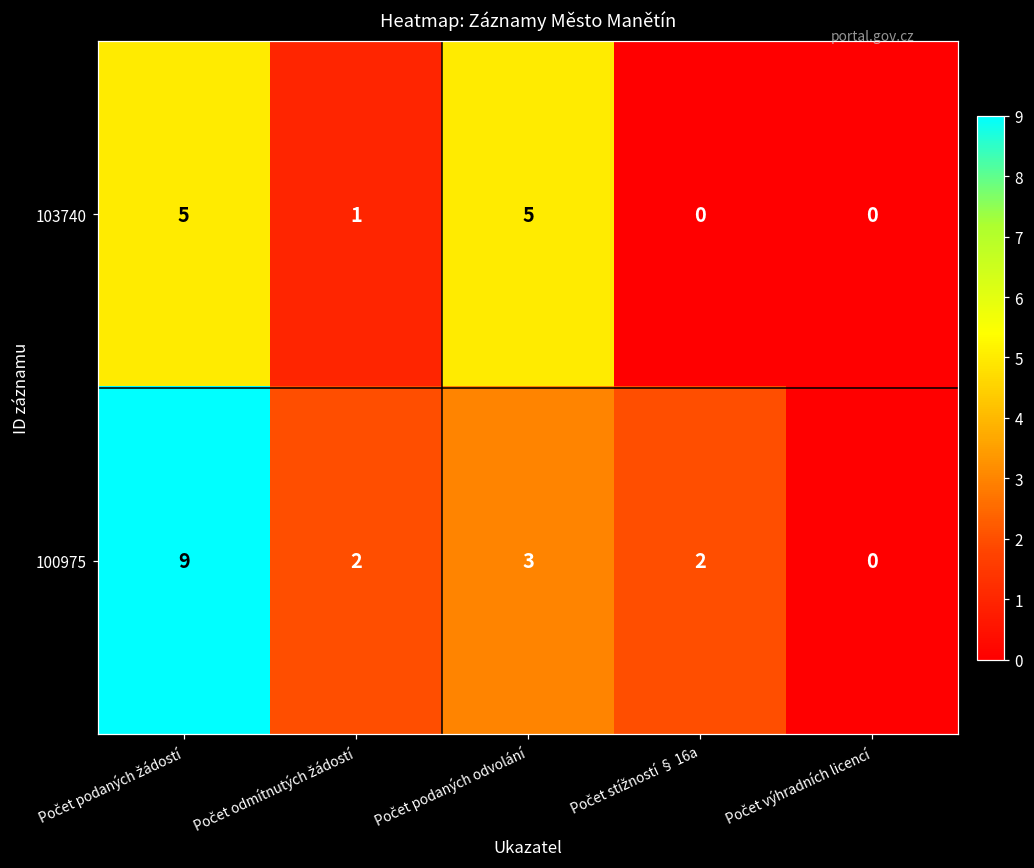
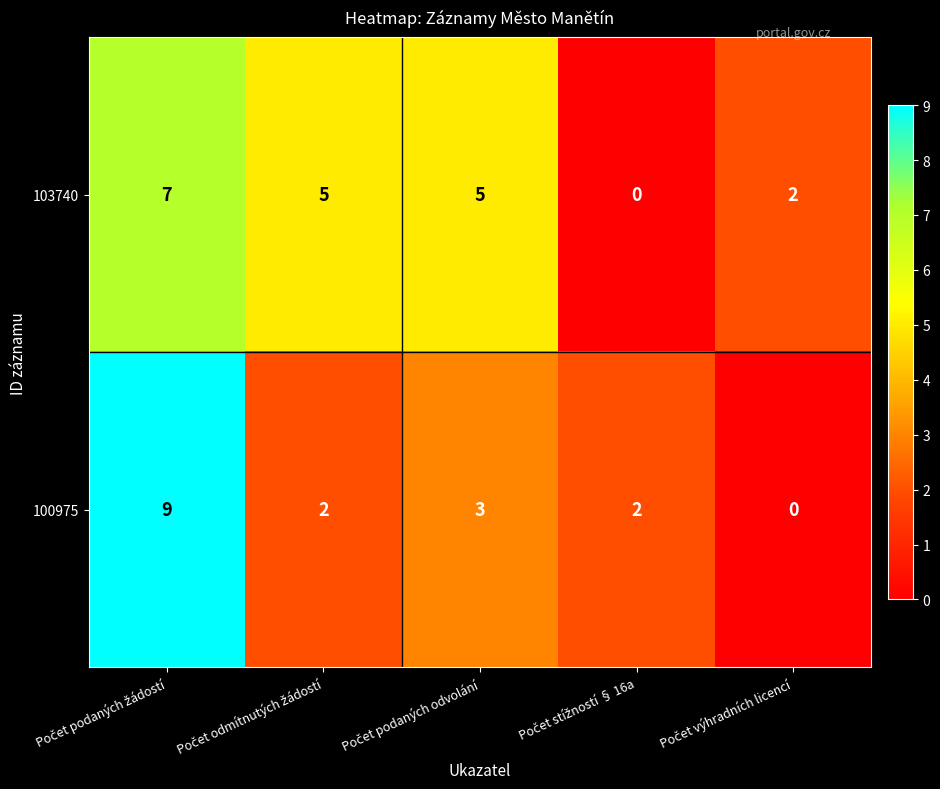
103740, Počet podaných žádostí: 5 -> 7
103740, Počet odmítnutých žádostí: 1 -> 5
103740, Počet výhradních licencí: 0 -> 2
